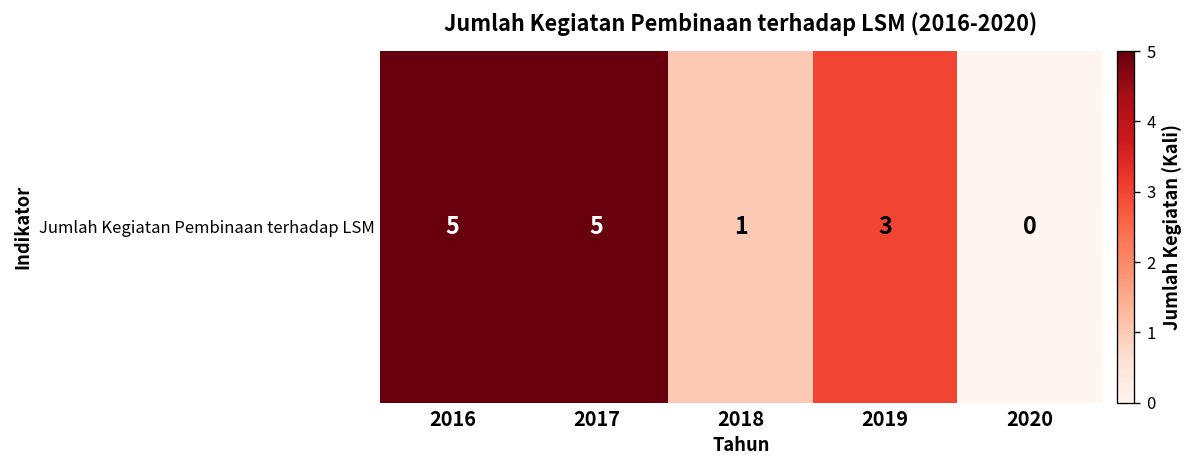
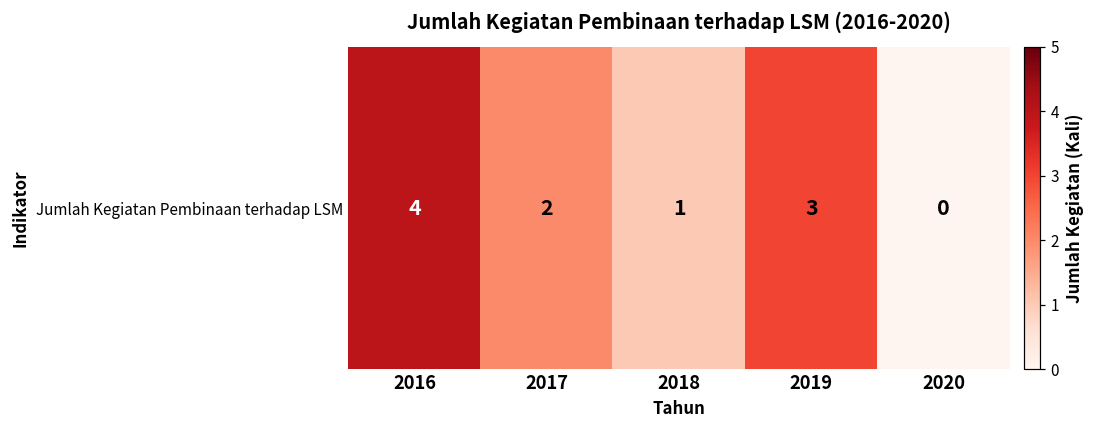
Jumlah Kegiatan Pembinaan terhadap LSM, 2016: 5 -> 4
Jumlah Kegiatan Pembinaan terhadap LSM, 2017: 5 -> 2
